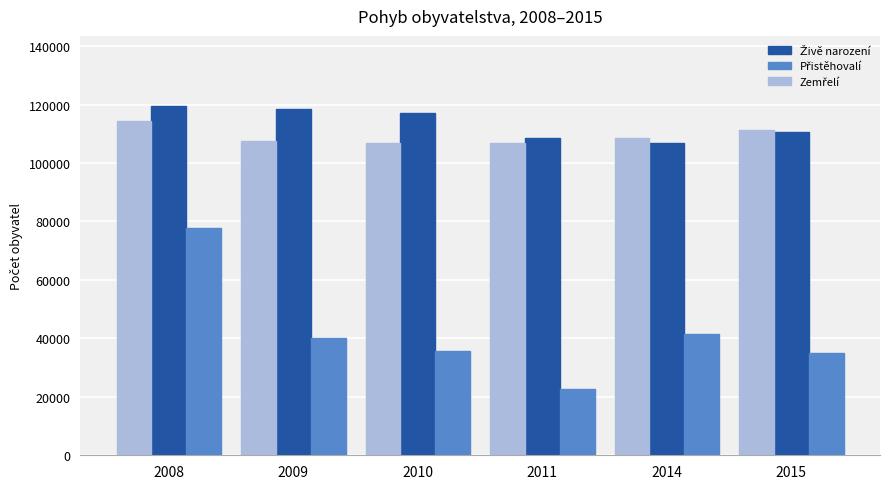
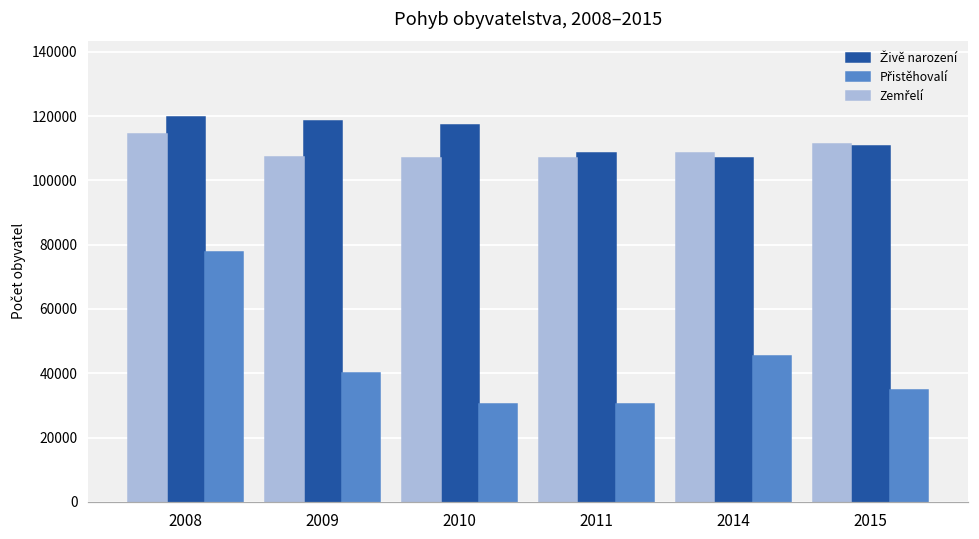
Přistěhovalí, 2010: 36000 -> 31000
Přistěhovalí, 2011: 23000 -> 30000
Přistěhovalí, 2014: 42000 -> 45000
